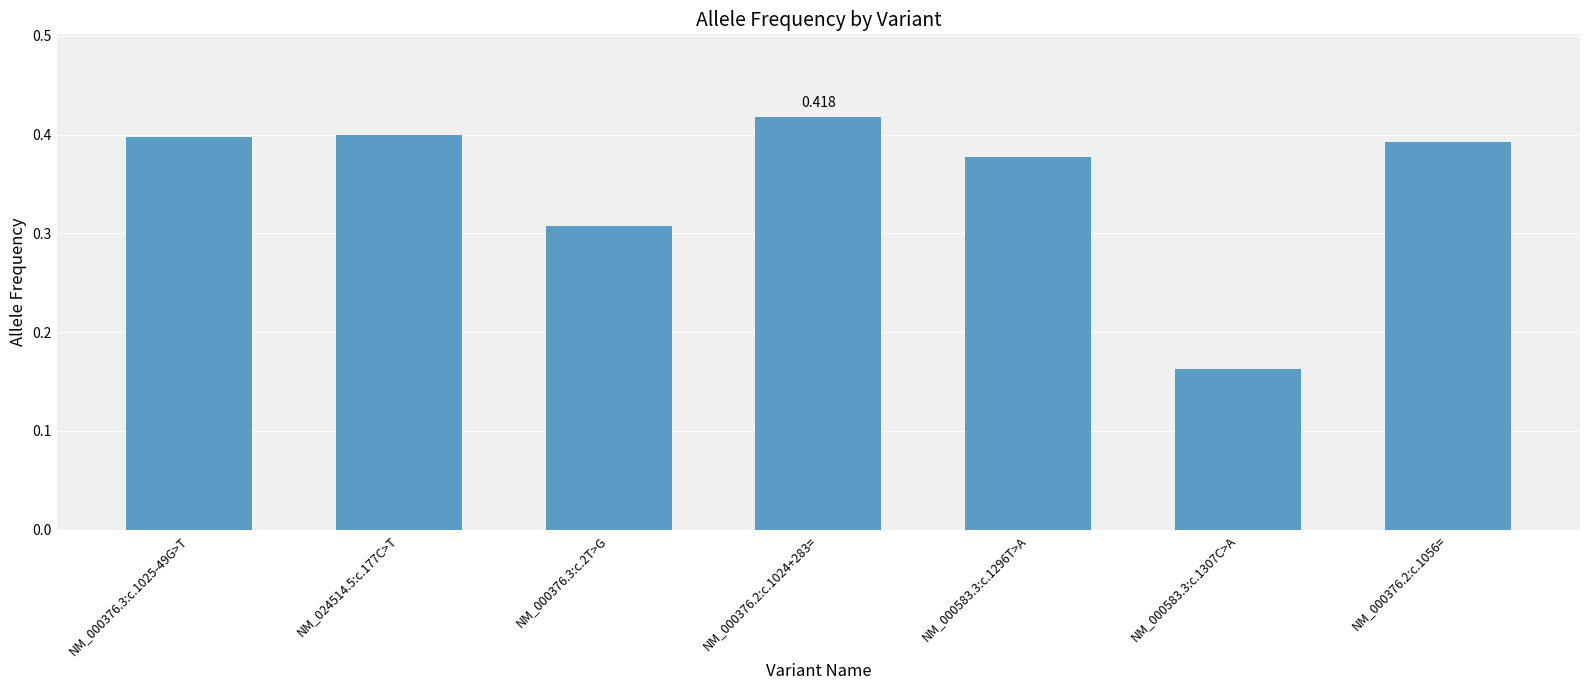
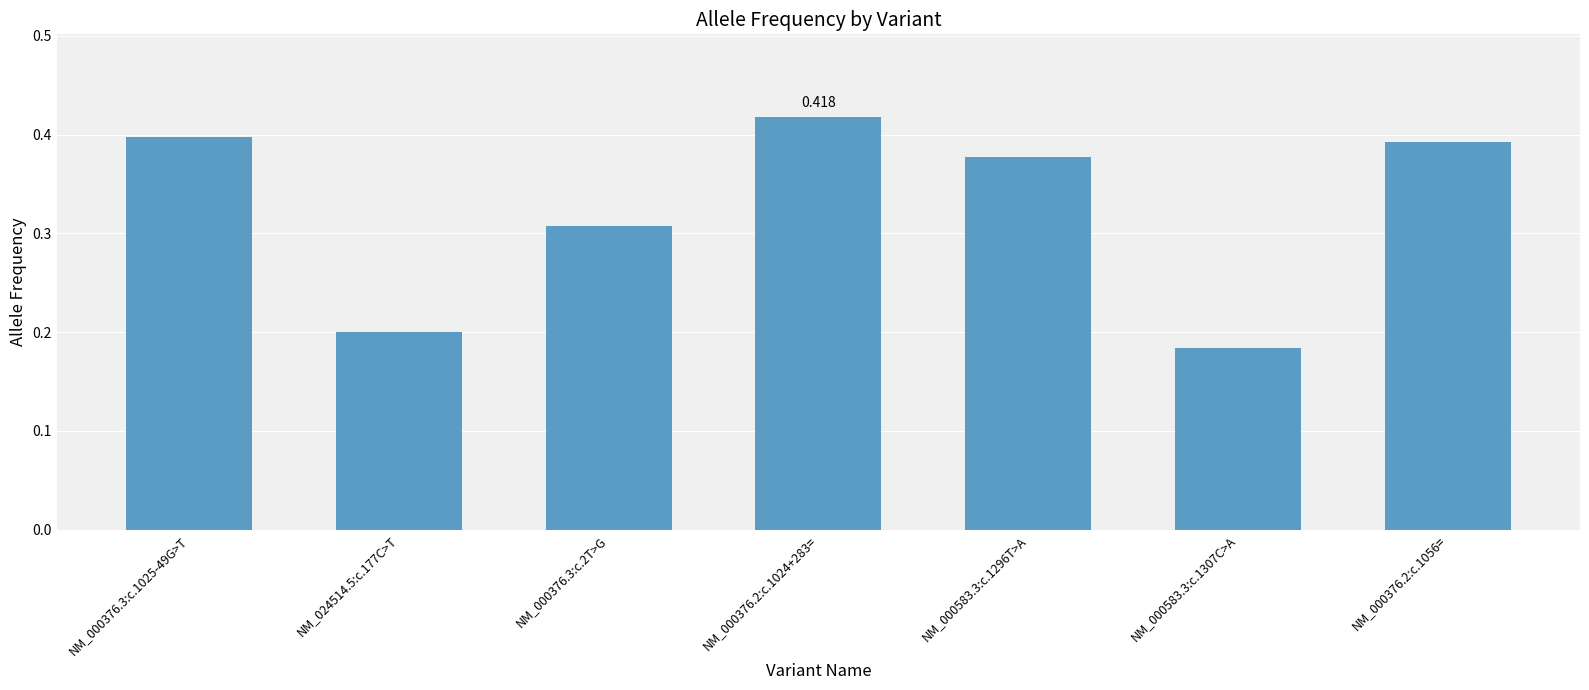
NM_024514.5:c.177C>T: 0.4 -> 0.2
NM_000583.3:c.1307C>A: 0.16 -> 0.18
